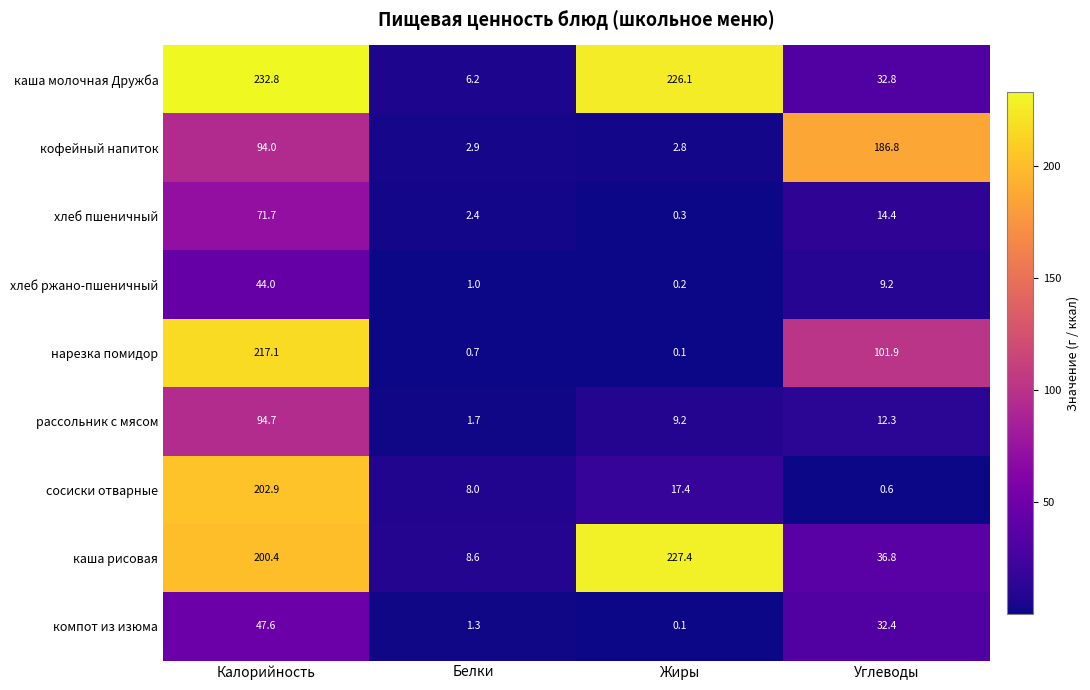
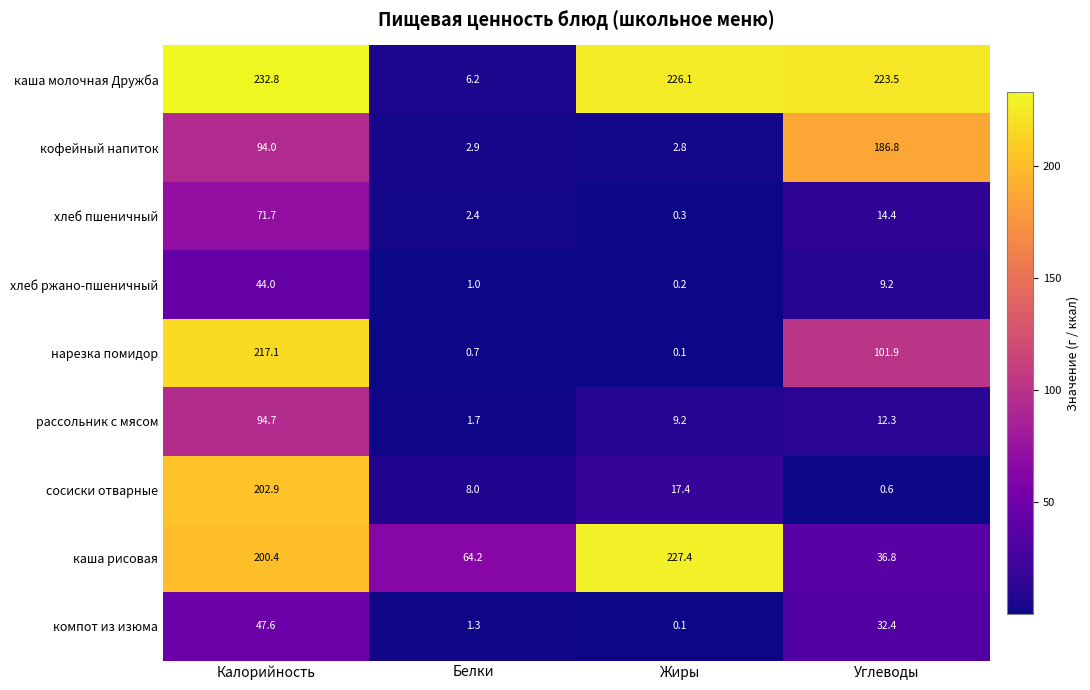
каша молочная Дружба, Углеводы: 32.8 -> 223.5
каша рисовая, Белки: 8.6 -> 64.2
